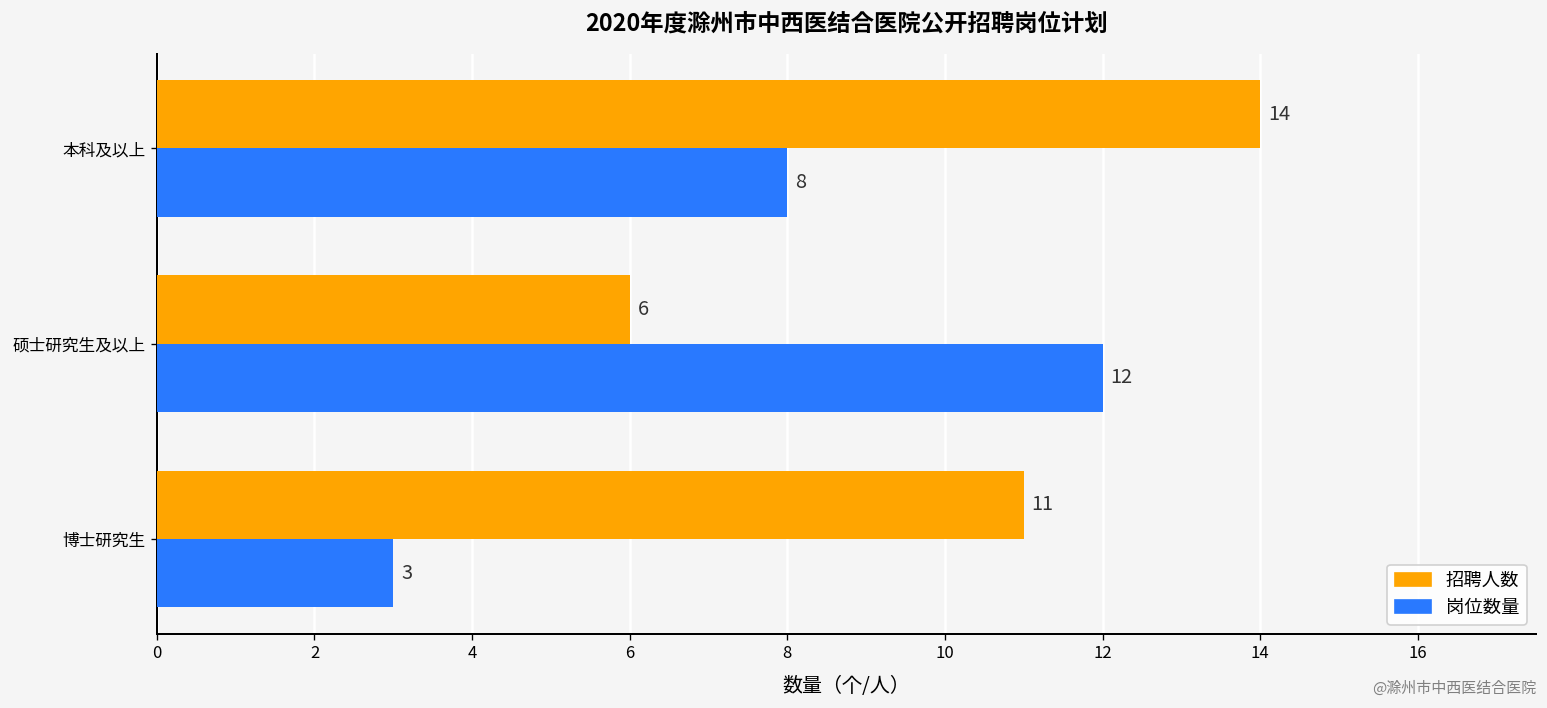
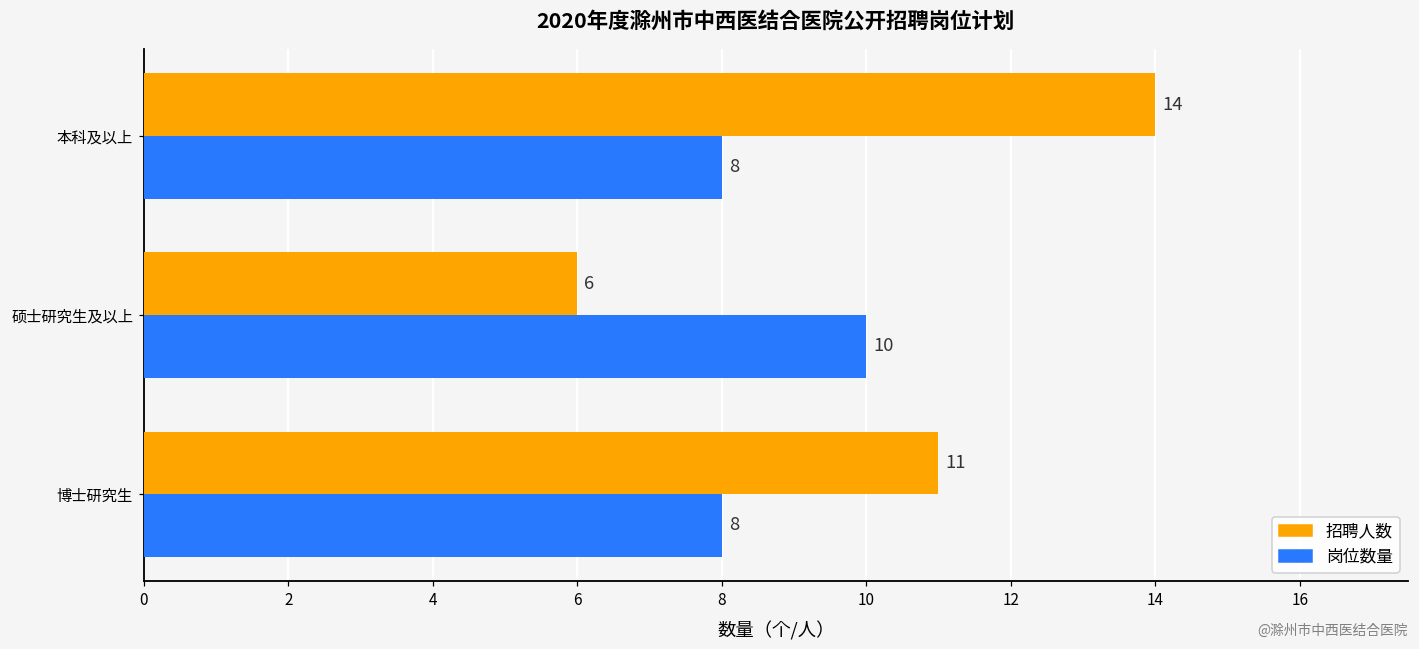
岗位数量, 硕士研究生及以上: 12 -> 10
岗位数量, 博士研究生: 3 -> 8
